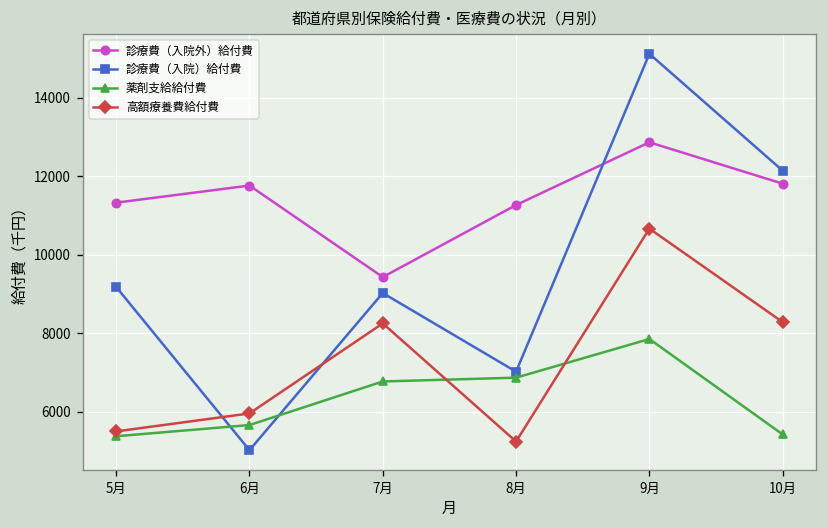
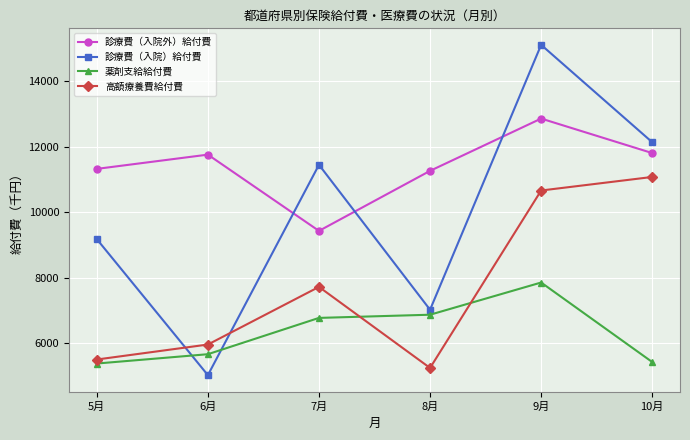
診療費（入院）給付費, 7月: 9000 -> 11500
高額療養費給付費, 7月: 8300 -> 7700
高額療養費給付費, 10月: 8300 -> 11100
